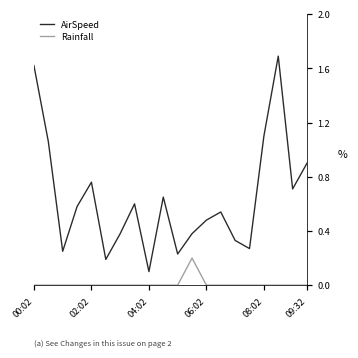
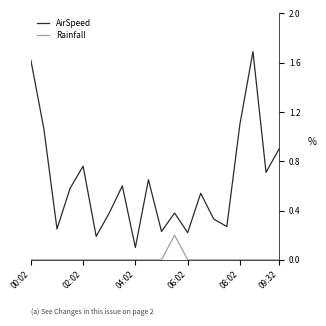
AirSpeed, 06:02: 0.48 -> 0.22
